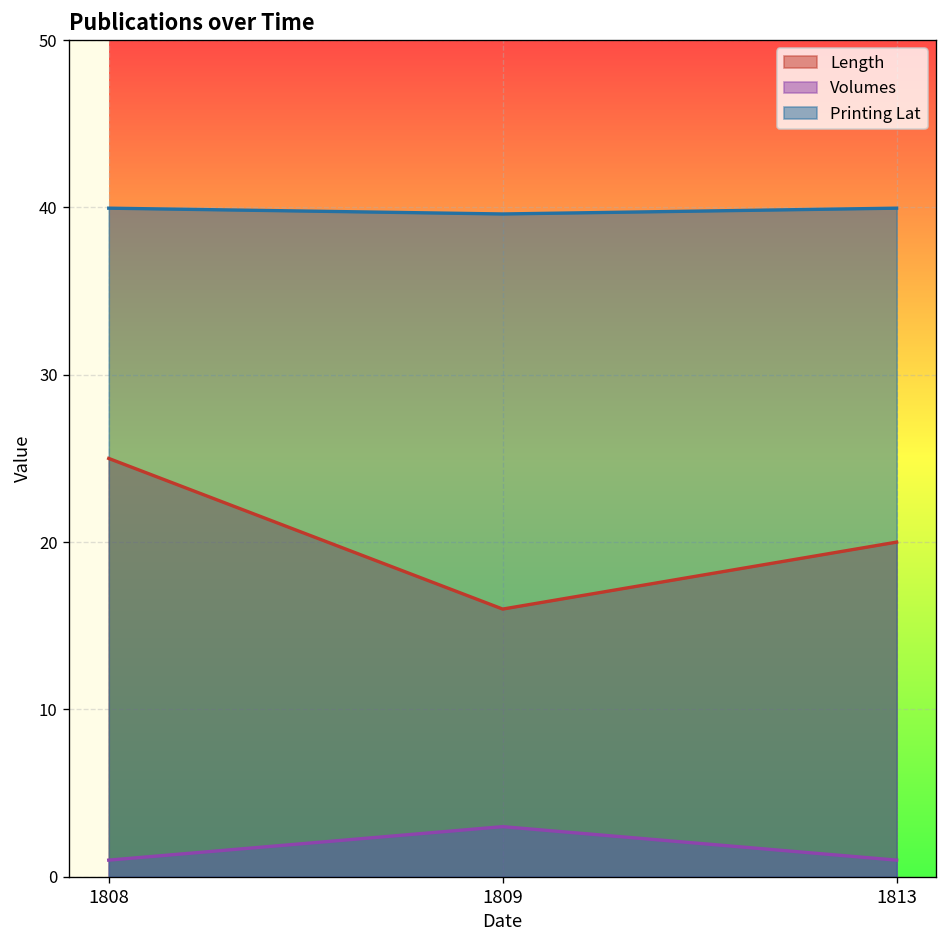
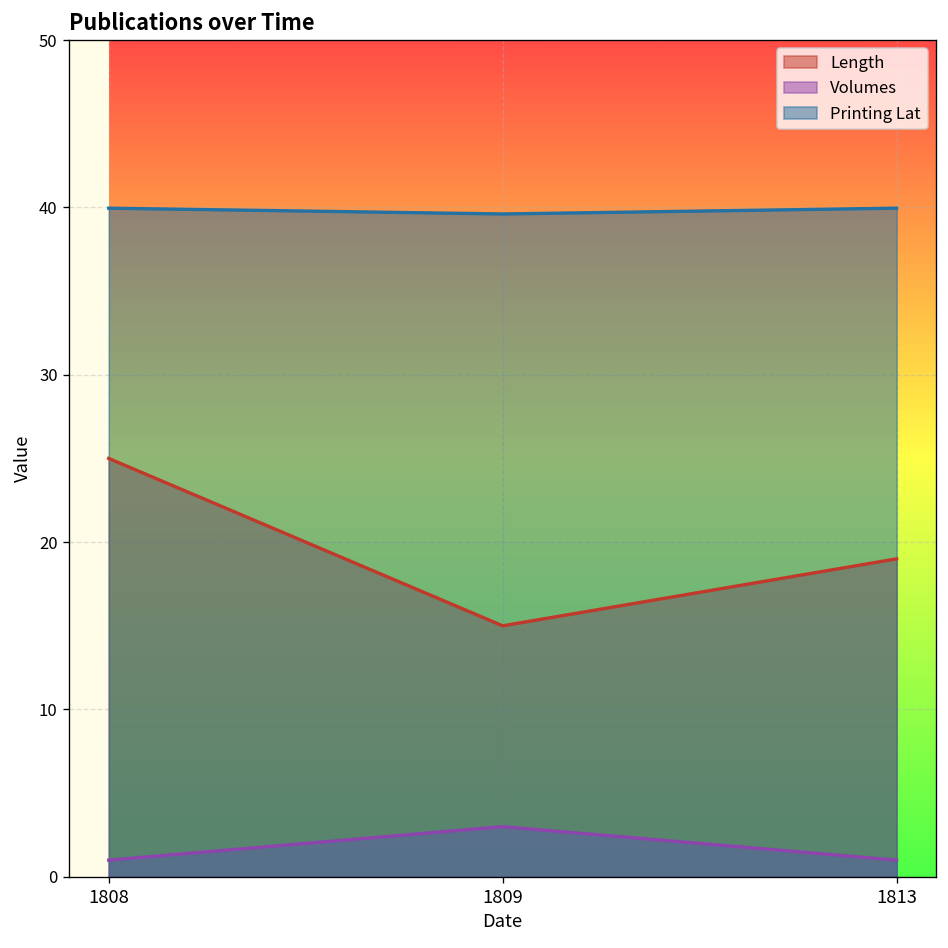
Length, 1809: 16 -> 15
Length, 1813: 20 -> 19
